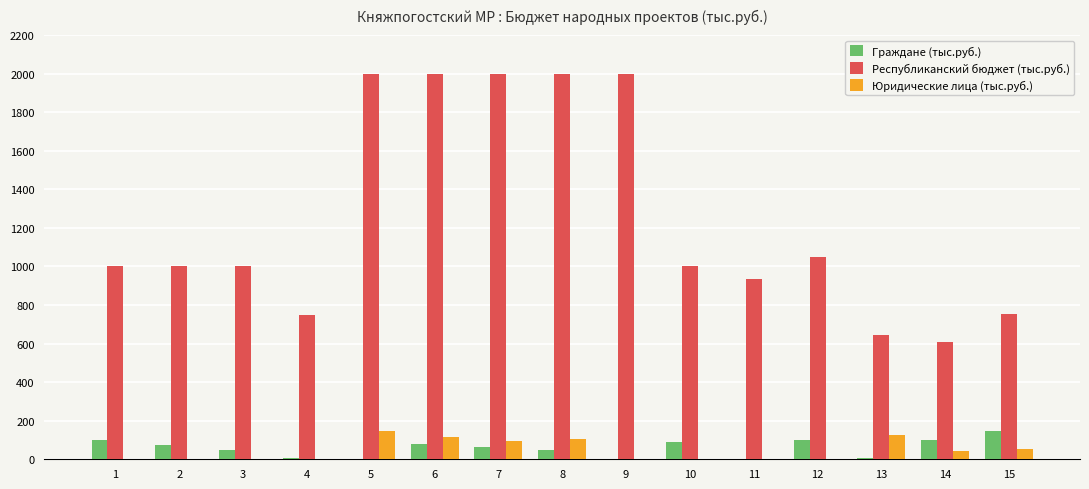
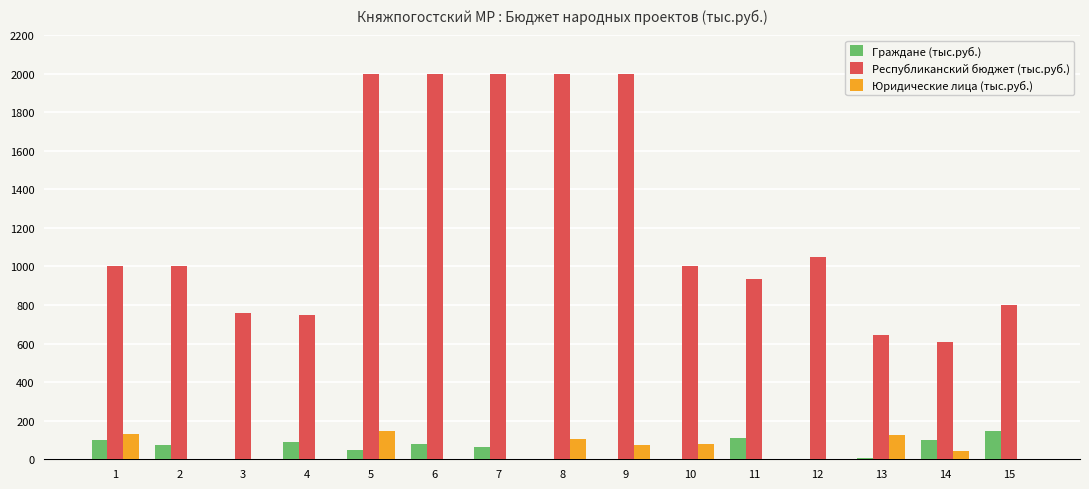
Юридические лица (тыс.руб.), 1: 0 -> 130
Граждане (тыс.руб.), 3: 50 -> 0
Республиканский бюджет (тыс.руб.), 3: 1000 -> 760
Граждане (тыс.руб.), 4: 10 -> 90
Граждане (тыс.руб.), 5: 0 -> 50
Юридические лица (тыс.руб.), 6: 120 -> 0
Юридические лица (тыс.руб.), 7: 100 -> 0
Граждане (тыс.руб.), 8: 50 -> 0
Юридические лица (тыс.руб.), 9: 0 -> 80
Граждане (тыс.руб.), 10: 90 -> 0
Юридические лица (тыс.руб.), 10: 0 -> 80
Граждане (тыс.руб.), 11: 0 -> 110
Граждане (тыс.руб.), 12: 100 -> 0
Республиканский бюджет (тыс.руб.), 15: 750 -> 800
Юридические лица (тыс.руб.), 15: 50 -> 0
